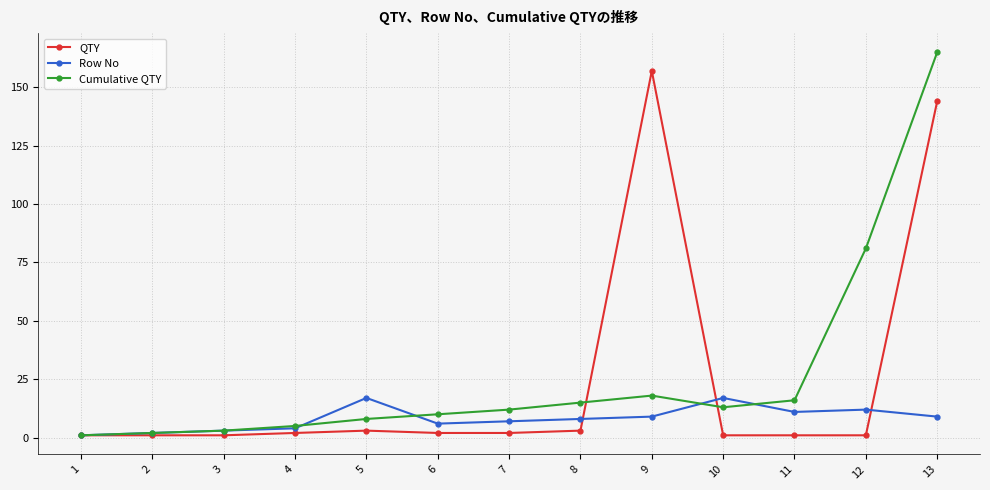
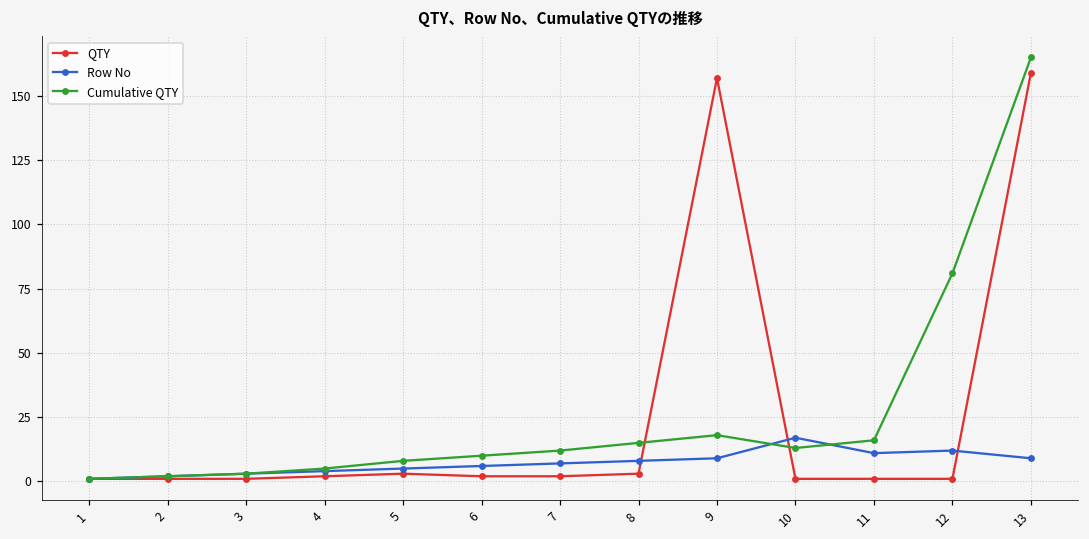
Row No, 5: 17 -> 5
QTY, 13: 144 -> 159
